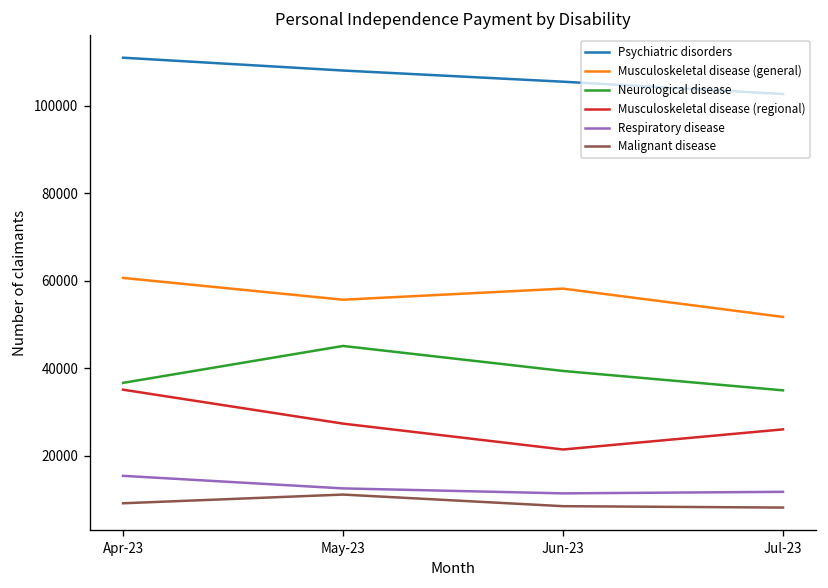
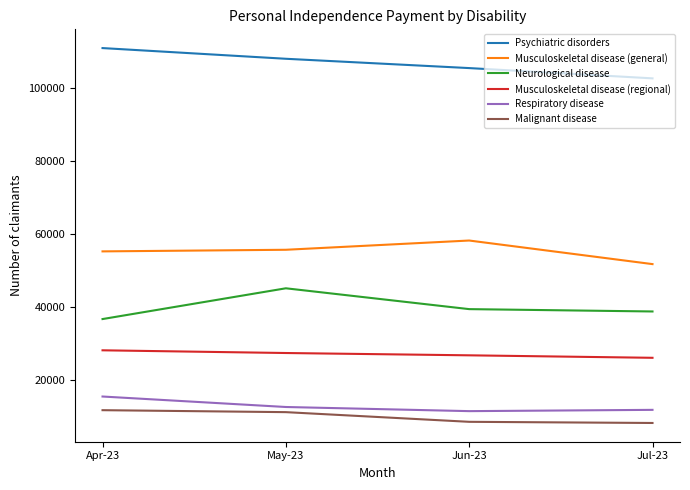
Musculoskeletal disease (general), Apr-23: 61000 -> 55000
Musculoskeletal disease (regional), Apr-23: 35000 -> 28000
Malignant disease, Apr-23: 9000 -> 12000
Musculoskeletal disease (regional), Jun-23: 21000 -> 27000
Neurological disease, Jul-23: 35000 -> 39000
